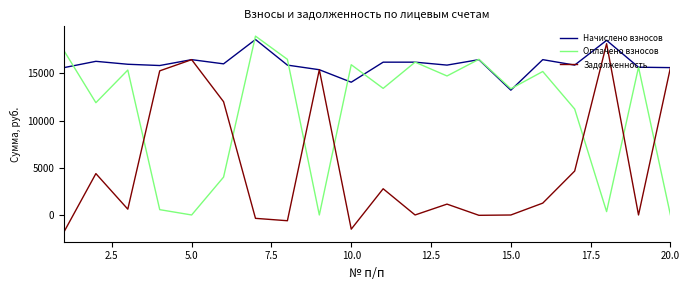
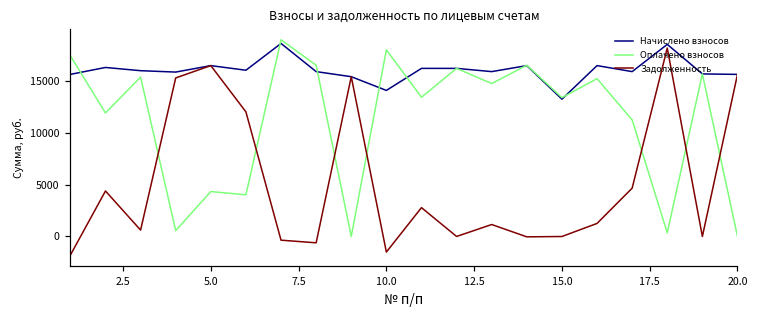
Оплачено взносов, 5.0: 0 -> 4000
Оплачено взносов, 10.0: 16000 -> 18000
